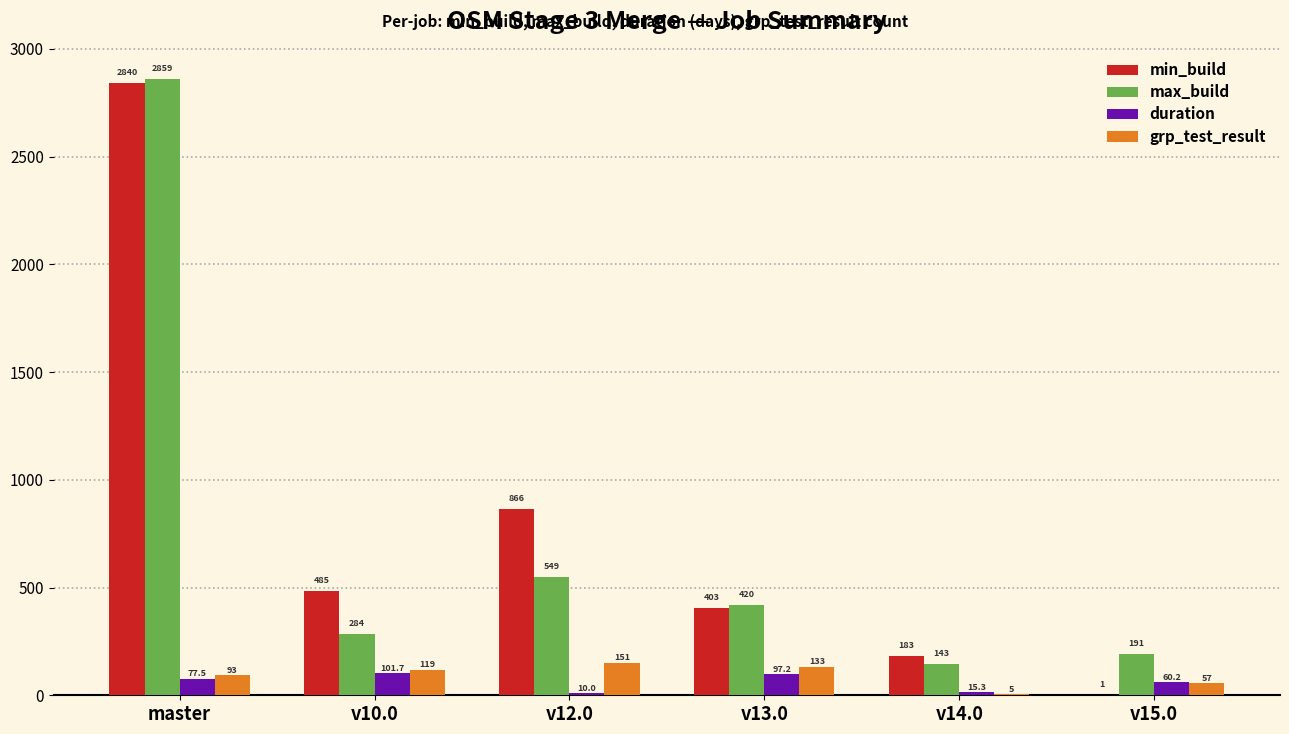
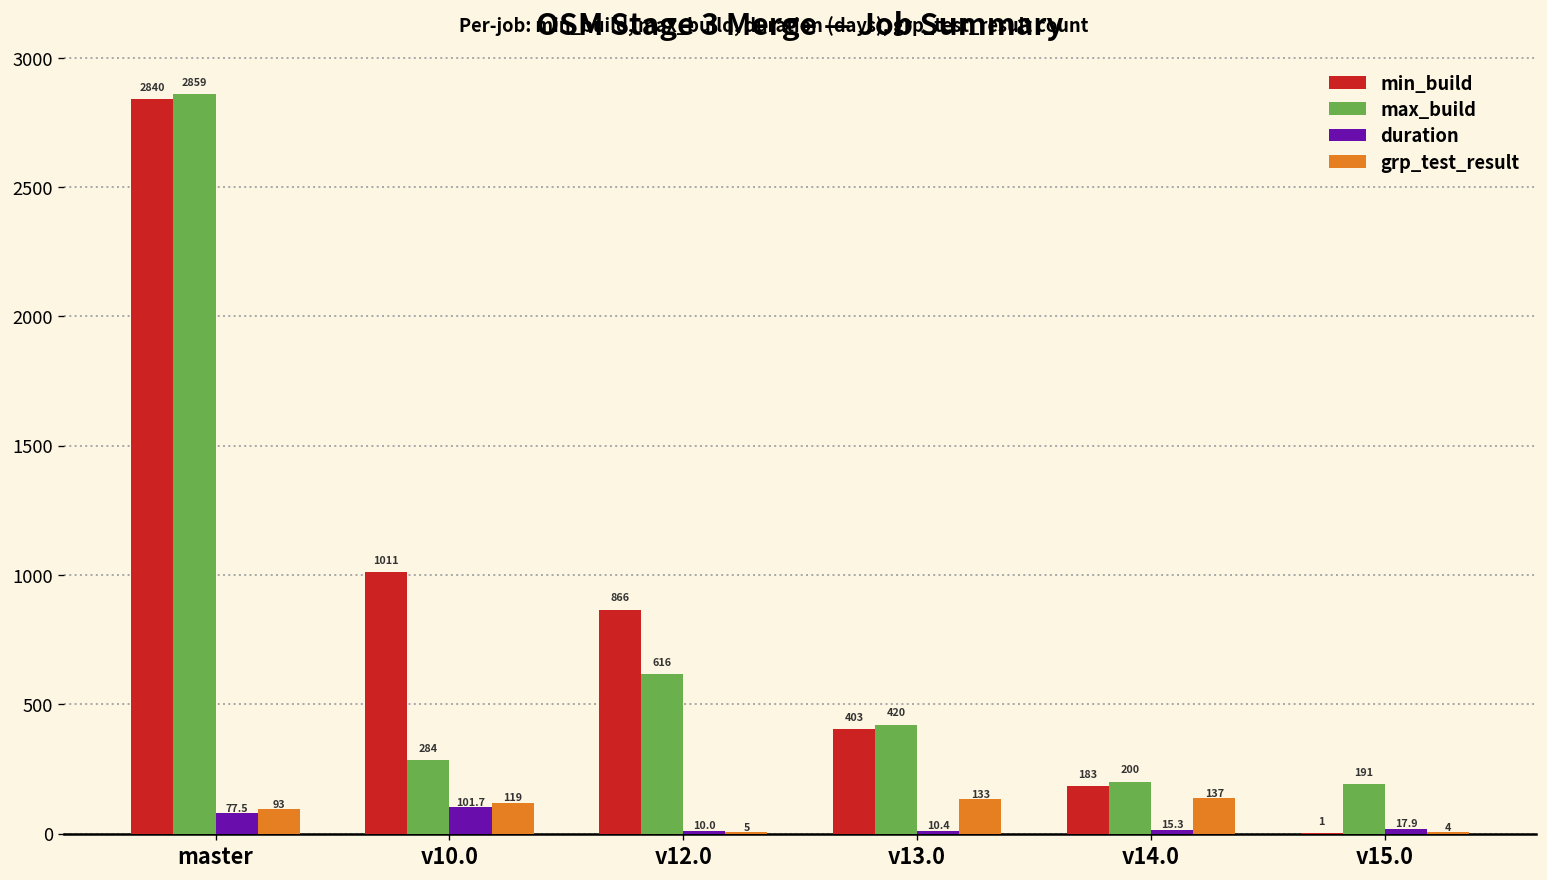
min_build, v10.0: 485 -> 1011
max_build, v12.0: 549 -> 616
grp_test_result, v12.0: 151 -> 5
duration, v13.0: 97.2 -> 10.4
max_build, v14.0: 143 -> 200
grp_test_result, v14.0: 5 -> 137
duration, v15.0: 60.2 -> 17.9
grp_test_result, v15.0: 57 -> 4
